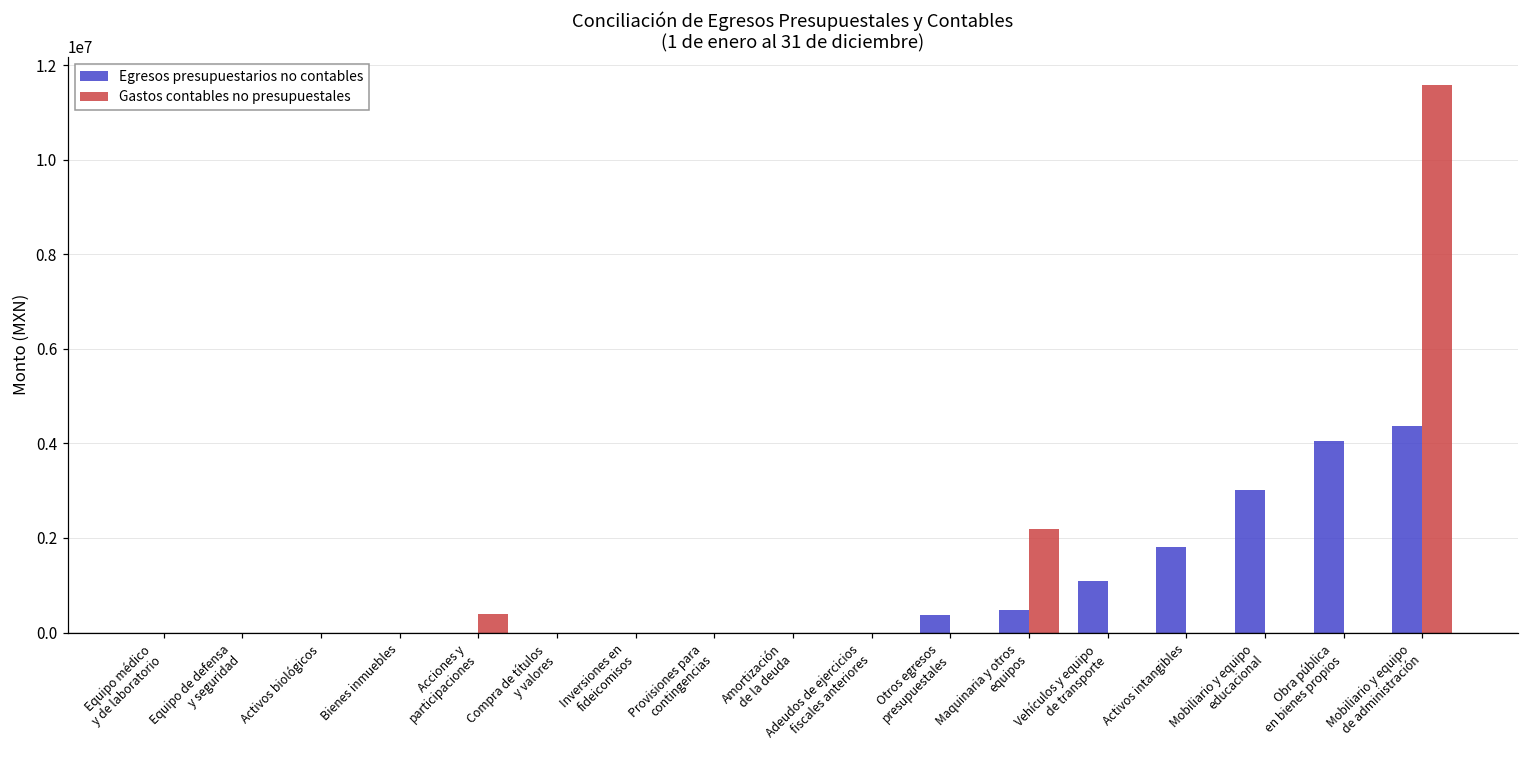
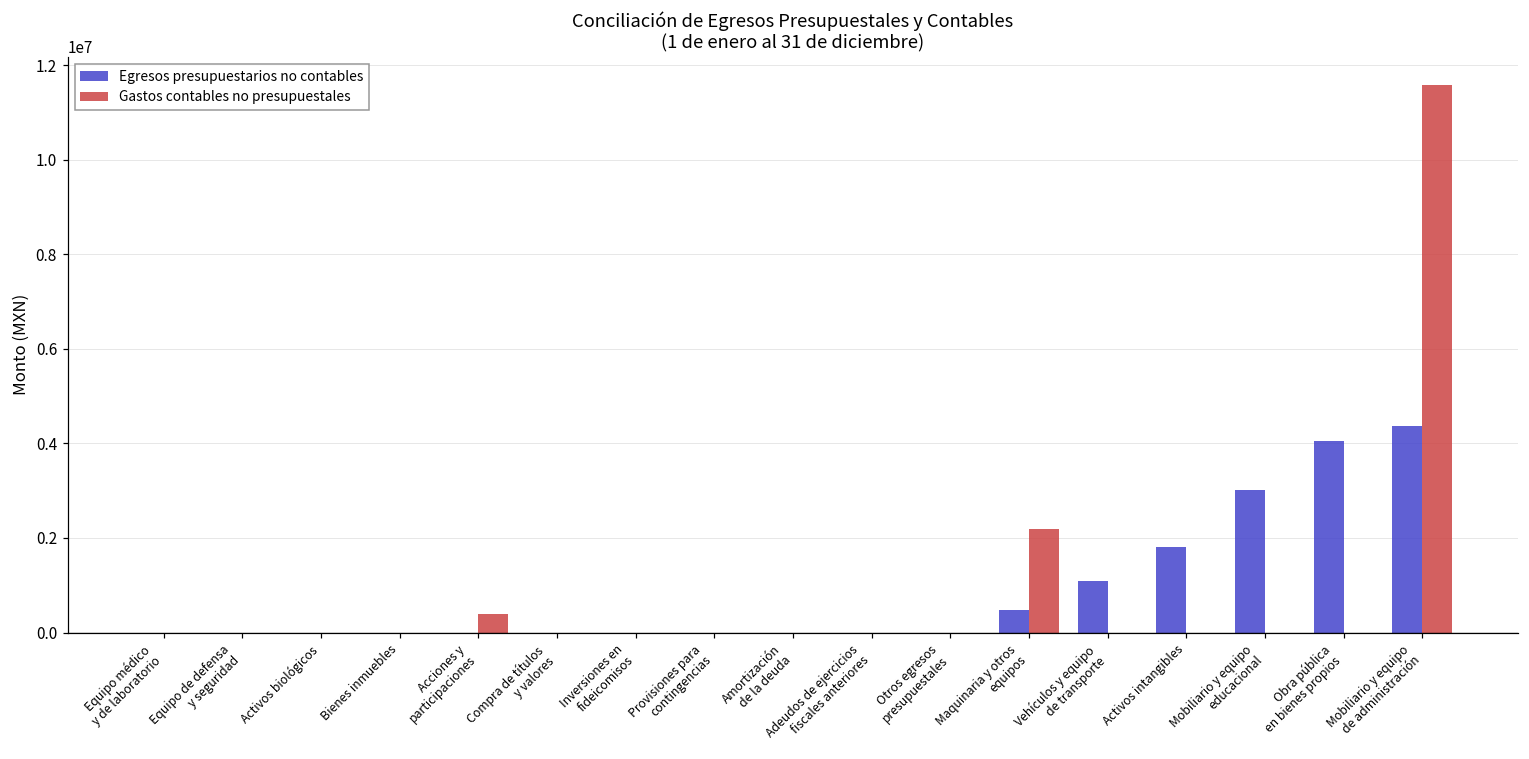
Egresos presupuestarios no contables, Otros egresos presupuestales: 400000 -> 0
